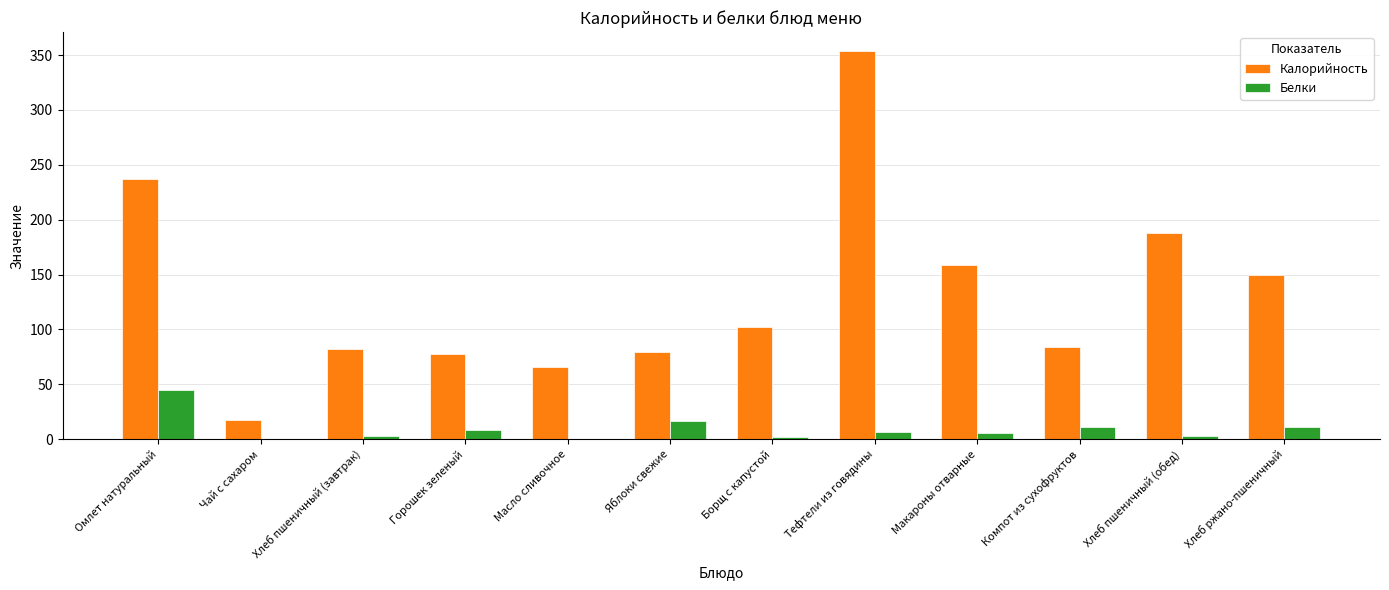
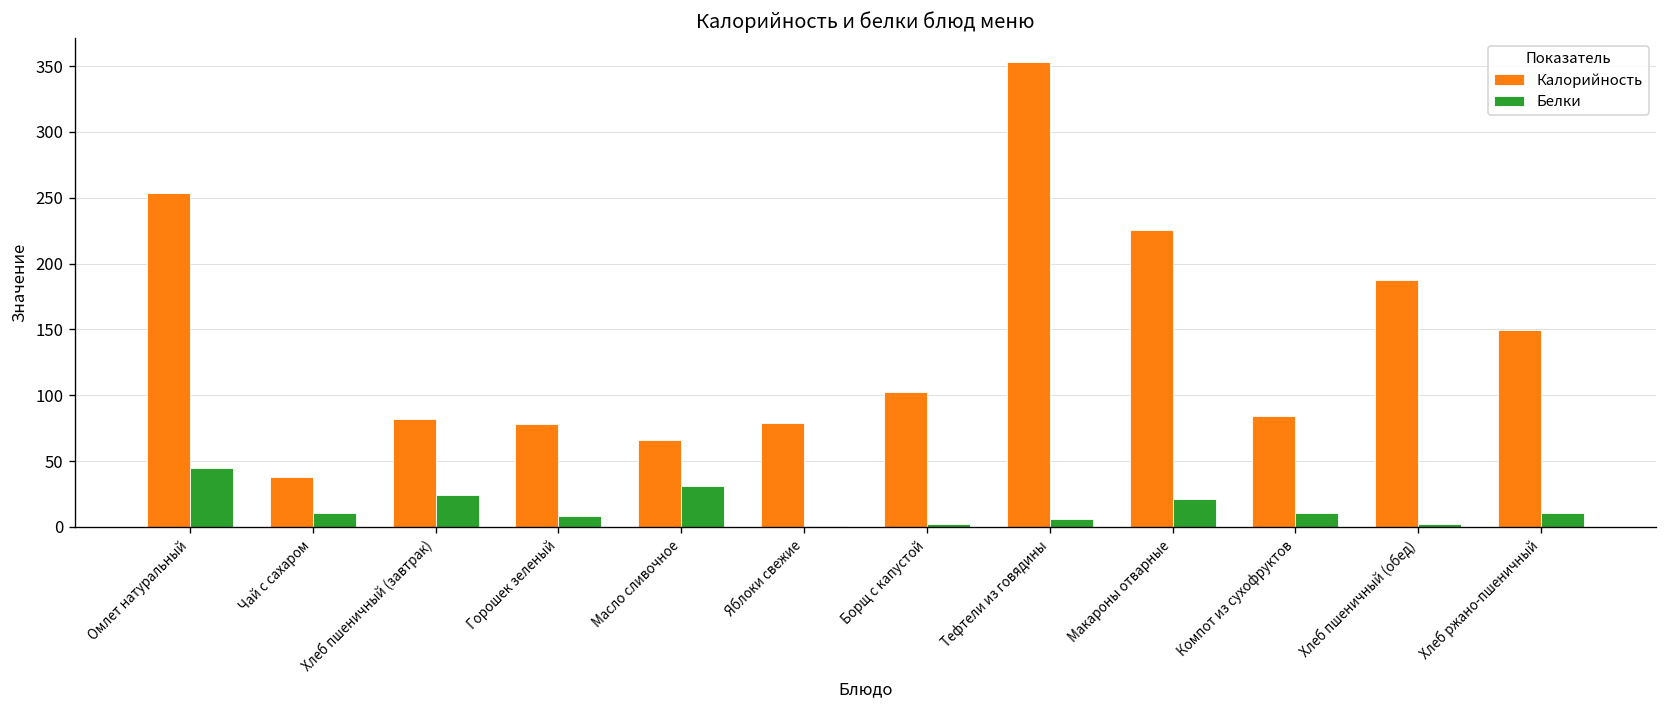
Калорийность, Омлет натуральный: 237 -> 254
Калорийность, Чай с сахаром: 17 -> 38
Белки, Чай с сахаром: 0 -> 11
Белки, Хлеб пшеничный (завтрак): 3 -> 24
Белки, Масло сливочное: 0 -> 31
Белки, Яблоки свежие: 17 -> 0
Калорийность, Макароны отварные: 159 -> 226
Белки, Макароны отварные: 6 -> 21
